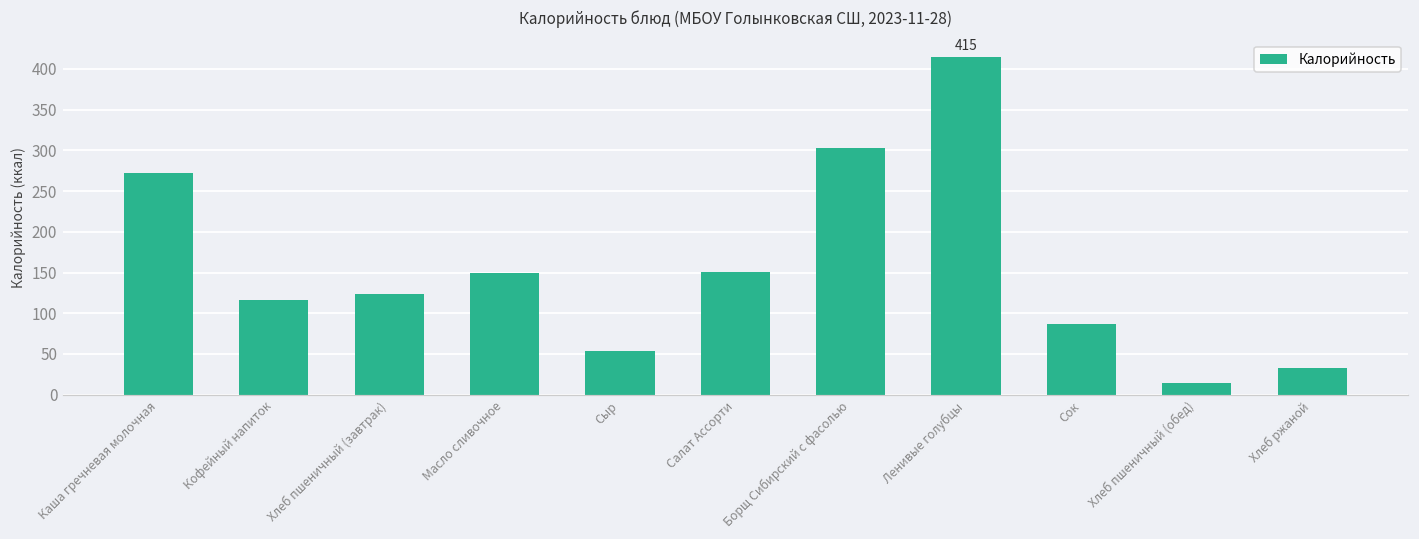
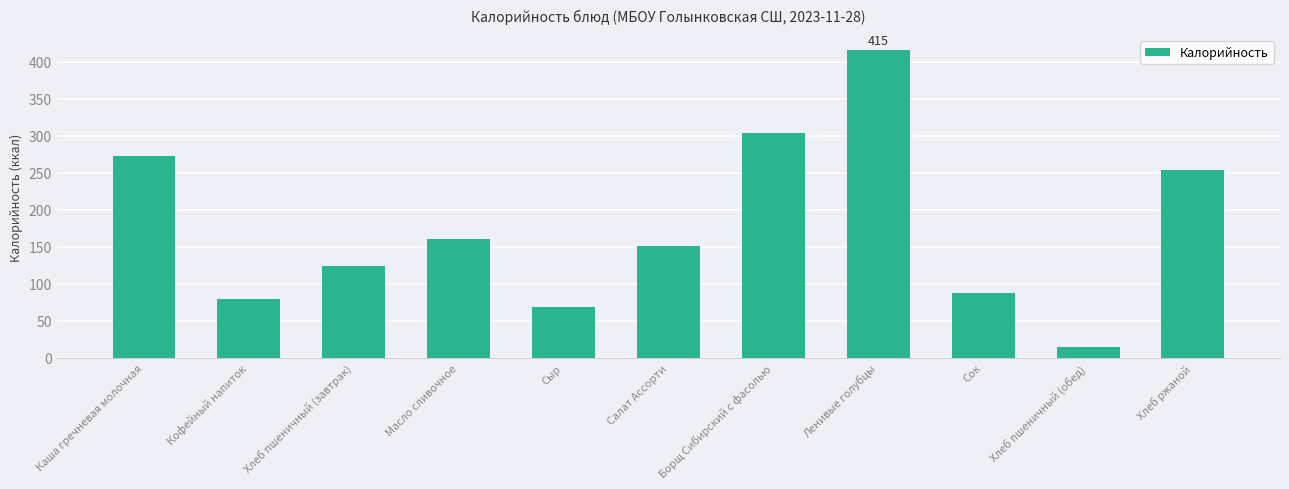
Кофейный напиток: 120 -> 80
Масло сливочное: 150 -> 160
Сыр: 50 -> 70
Хлеб ржаной: 30 -> 250
